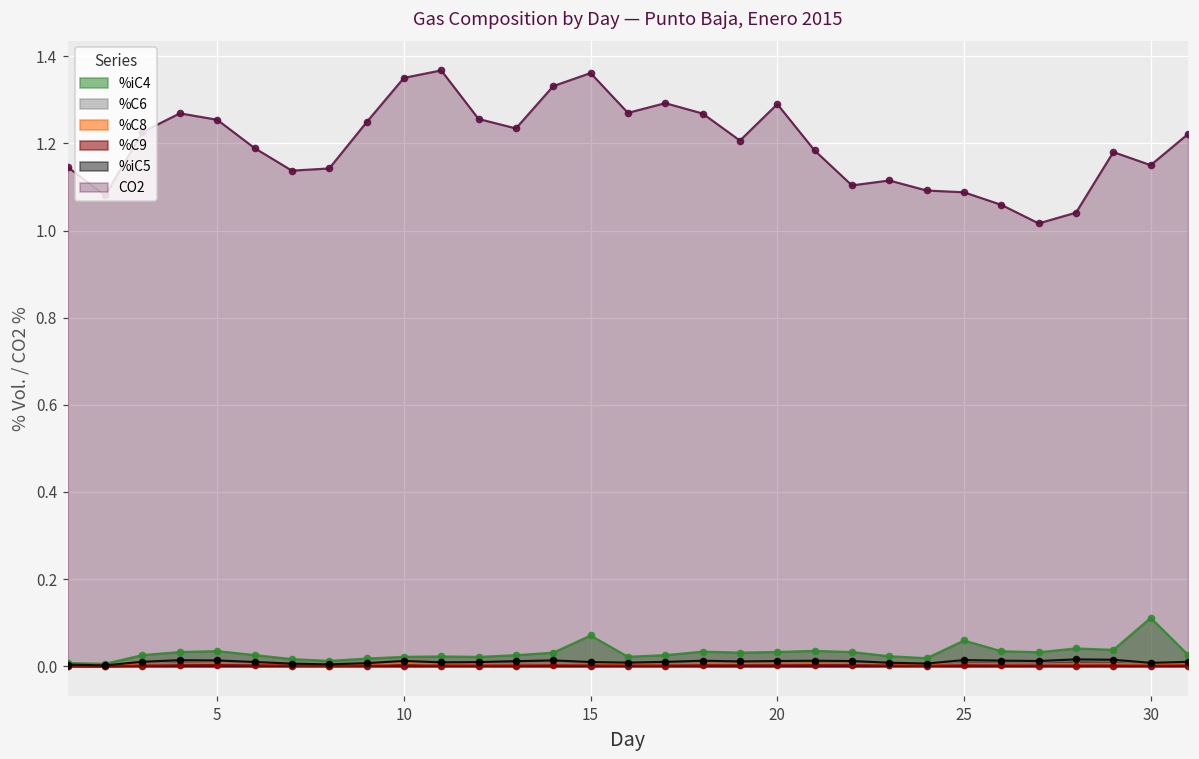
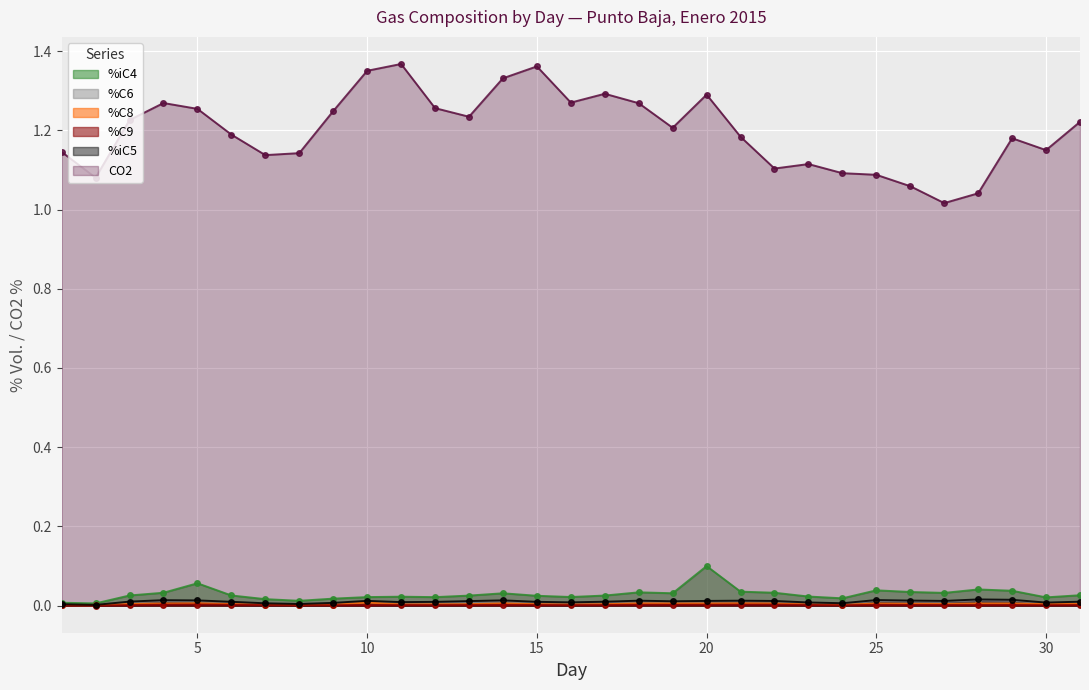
%iC4, 5: 0.03 -> 0.06
%iC4, 15: 0.07 -> 0.02
%iC4, 20: 0.03 -> 0.10
%iC4, 25: 0.06 -> 0.04
%iC4, 30: 0.11 -> 0.02
